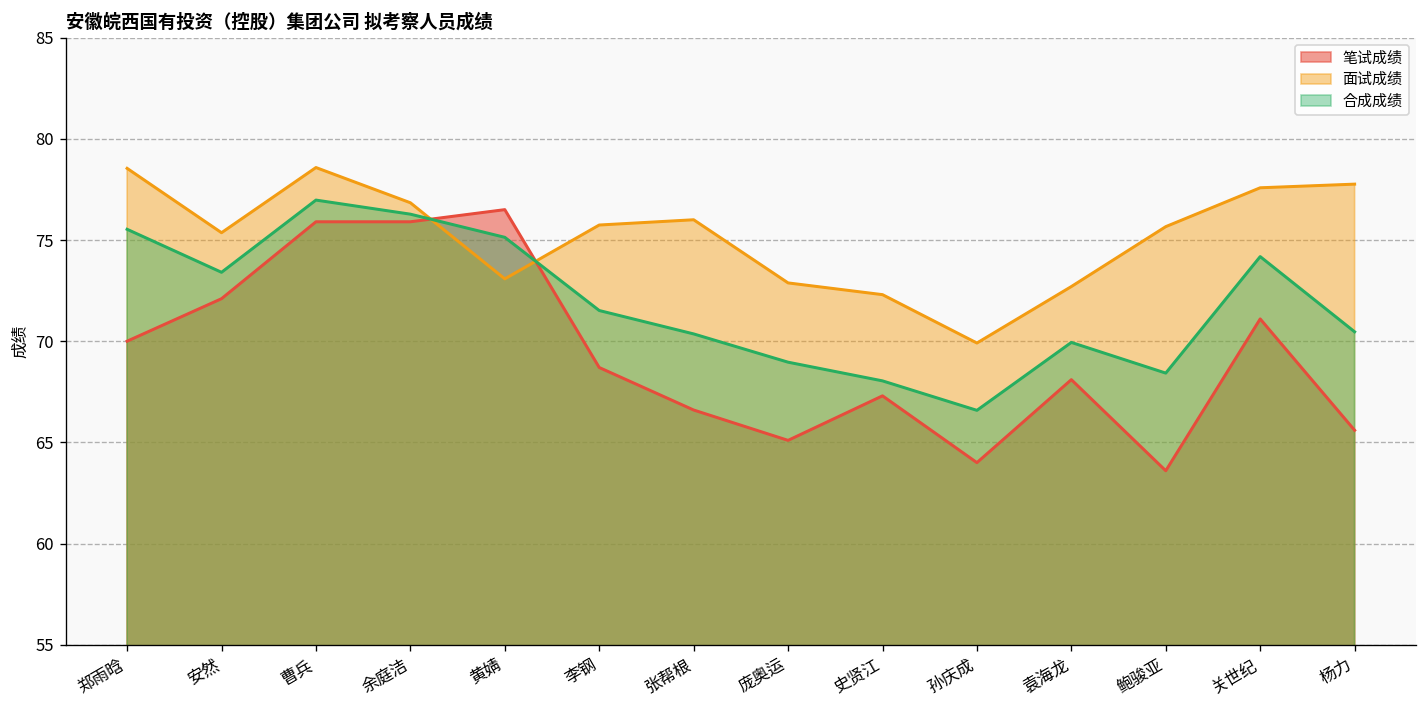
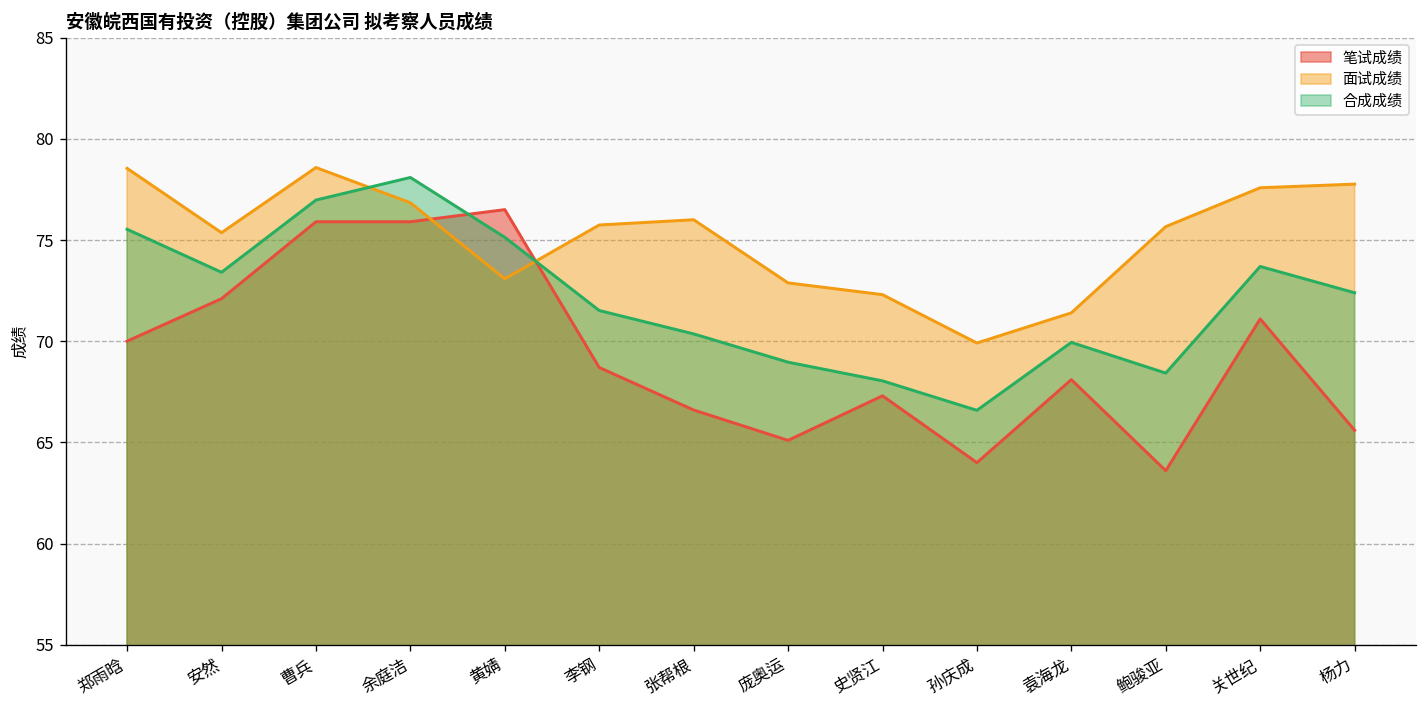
合成成绩, 余庭洁: 76.3 -> 78.1
面试成绩, 袁海龙: 72.7 -> 71.4
合成成绩, 关世纪: 74.2 -> 73.7
合成成绩, 杨力: 70.5 -> 72.4
